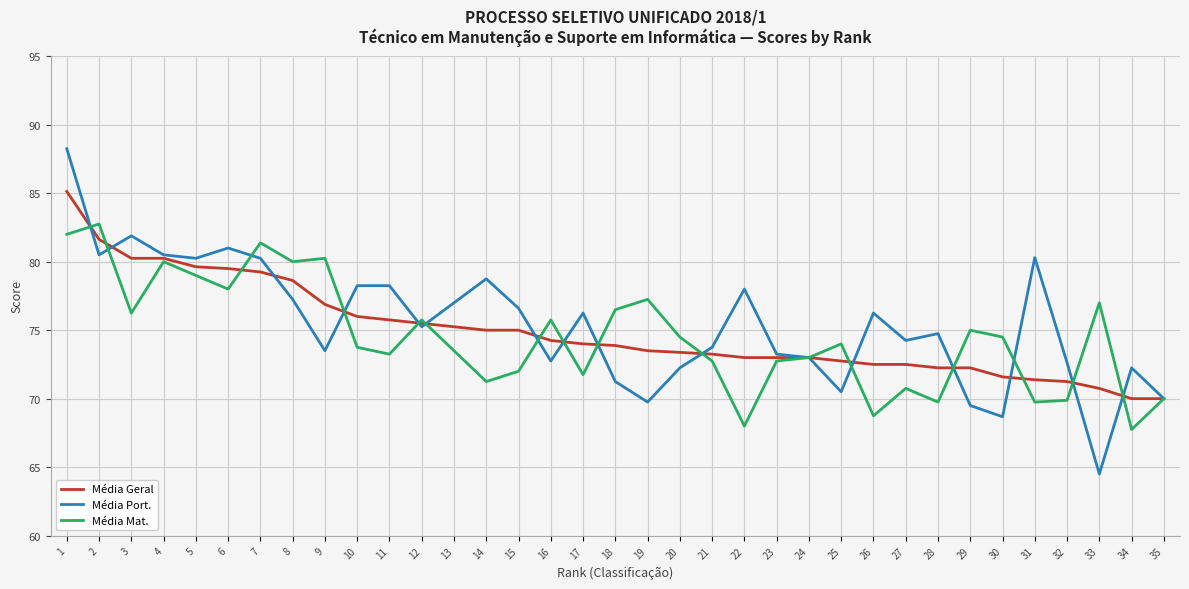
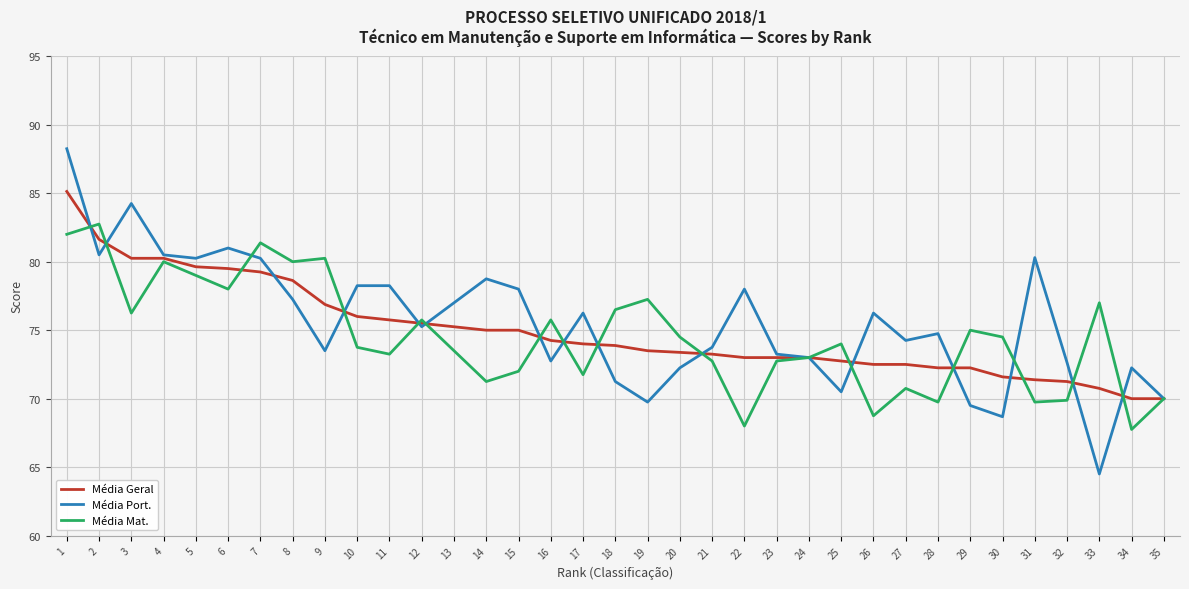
Média Port., 3: 81.9 -> 84.3
Média Port., 15: 76.6 -> 78.0
